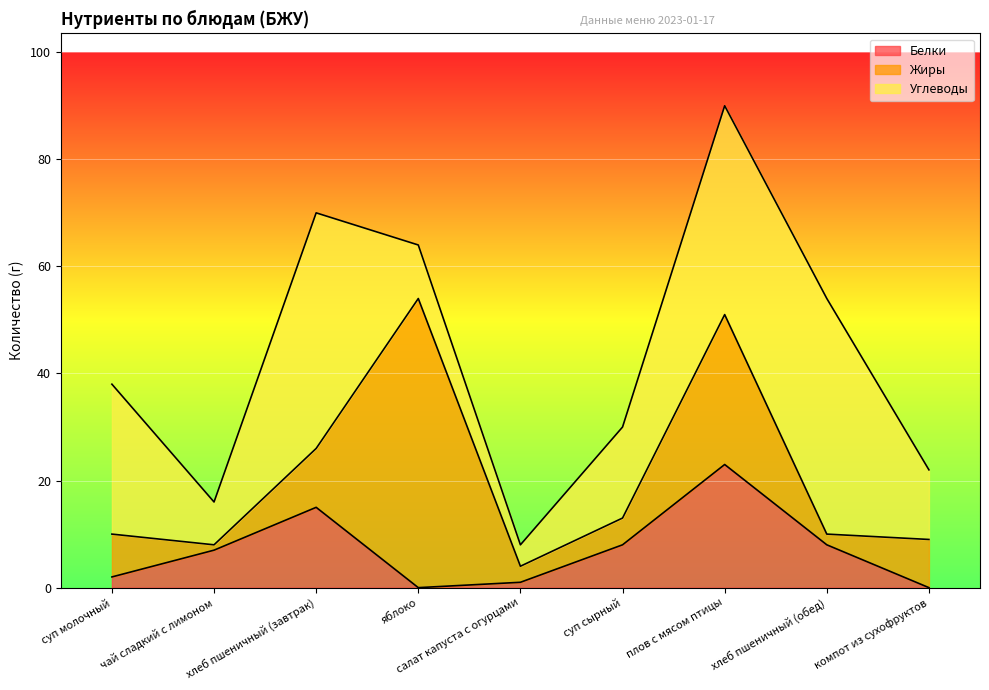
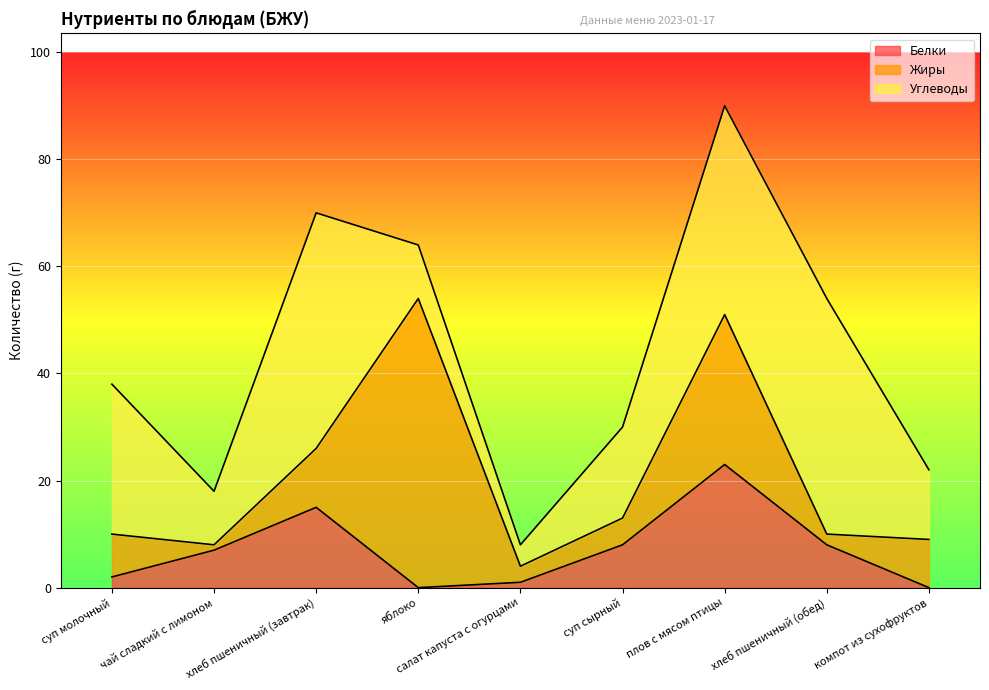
Углеводы, чай сладкий с лимоном: 8 -> 10
